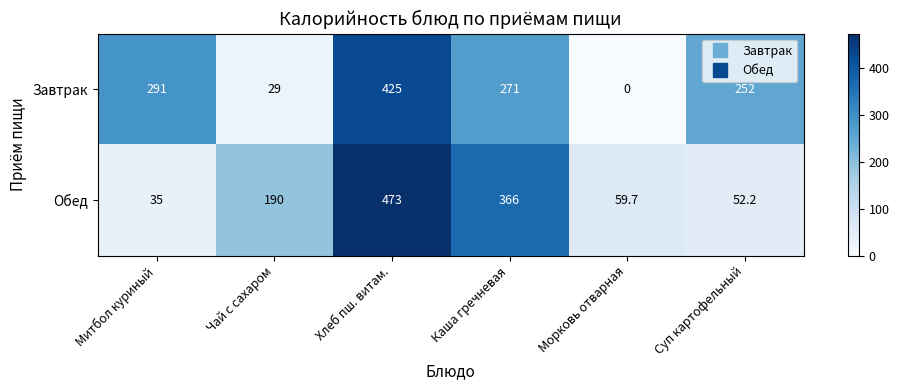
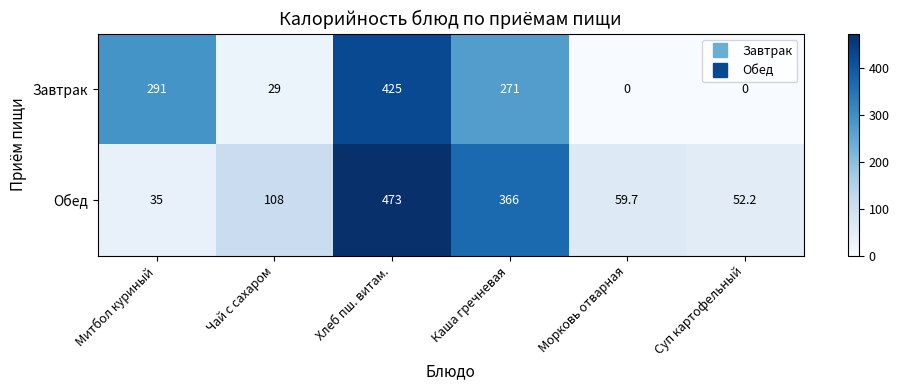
Завтрак, Суп картофельный: 252 -> 0
Обед, Чай с сахаром: 190 -> 108
